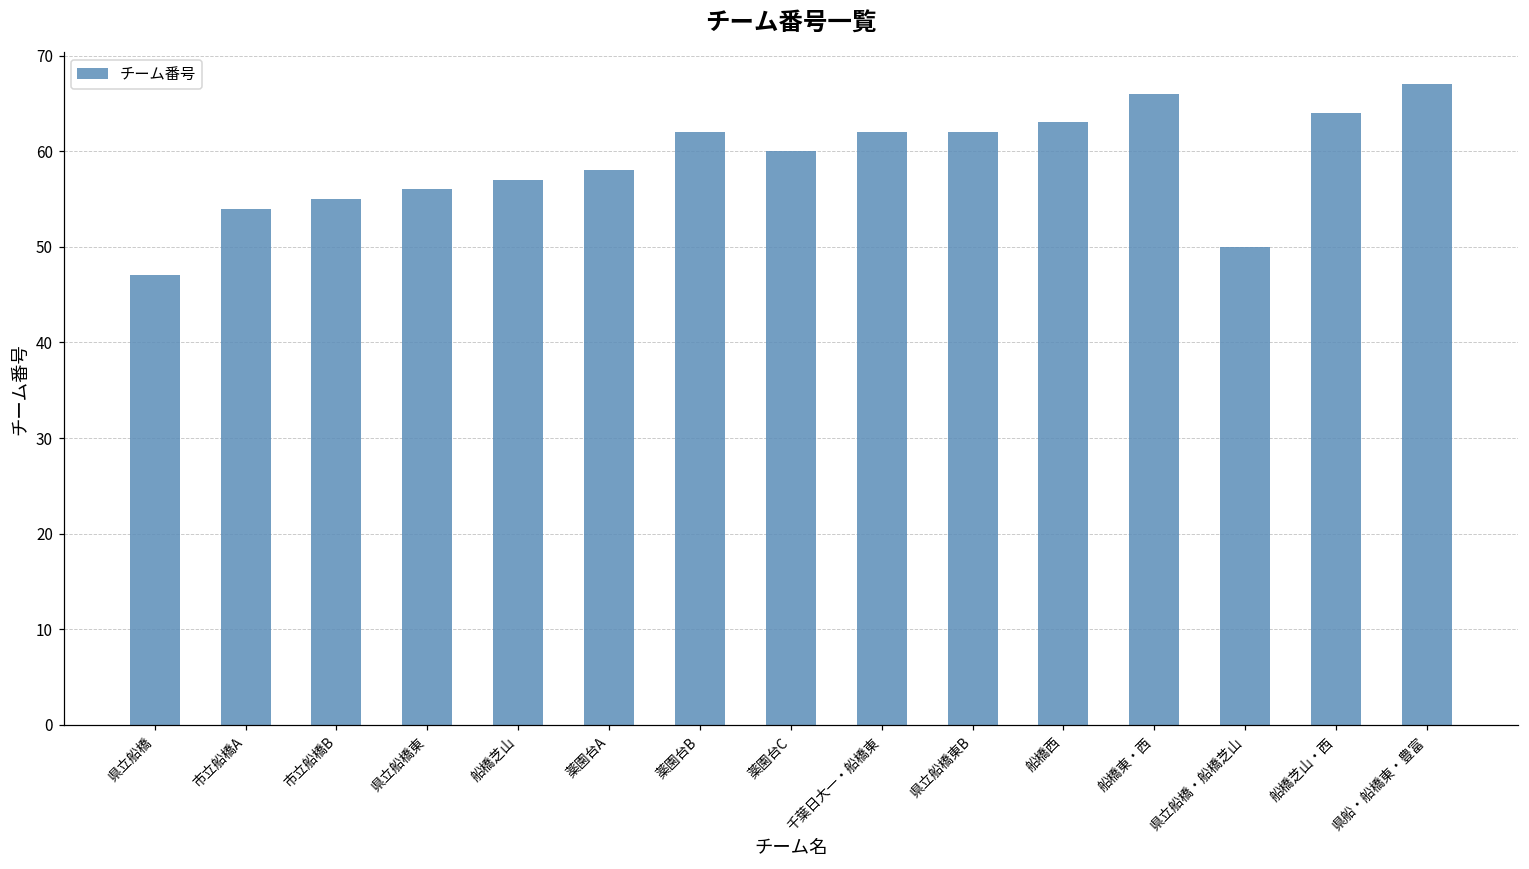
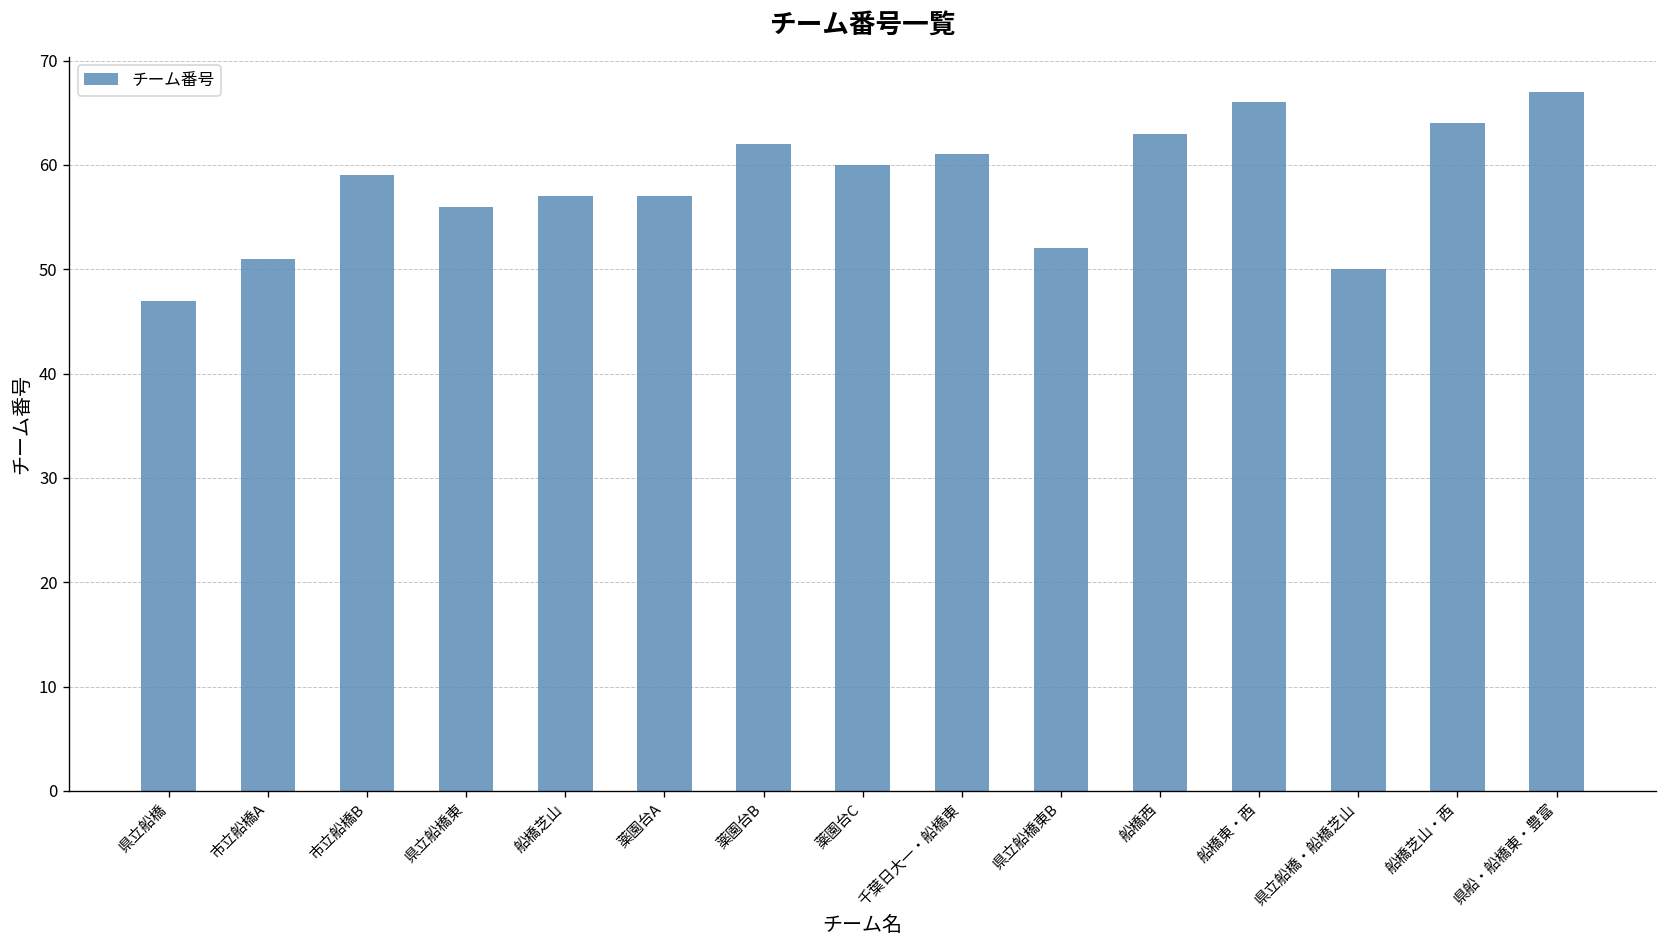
市立船橋A: 54 -> 51
市立船橋B: 55 -> 59
薬園台A: 58 -> 57
千葉日大一・船橋東: 62 -> 61
県立船橋東B: 62 -> 52
